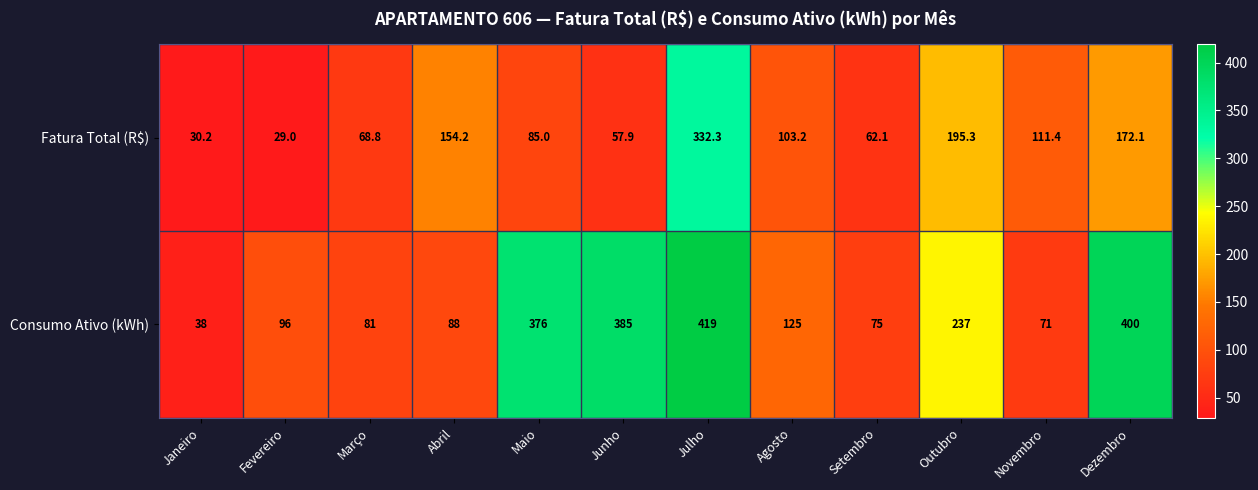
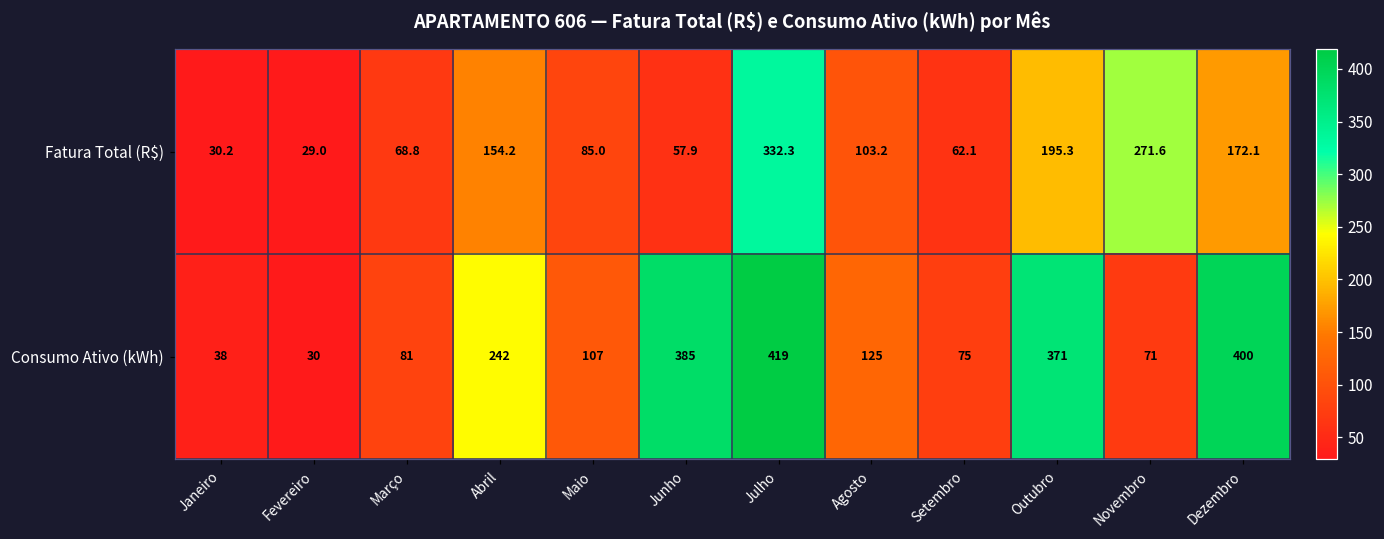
Fatura Total (R$), Novembro: 111.4 -> 271.6
Consumo Ativo (kWh), Fevereiro: 96 -> 30
Consumo Ativo (kWh), Abril: 88 -> 242
Consumo Ativo (kWh), Maio: 376 -> 107
Consumo Ativo (kWh), Outubro: 237 -> 371
